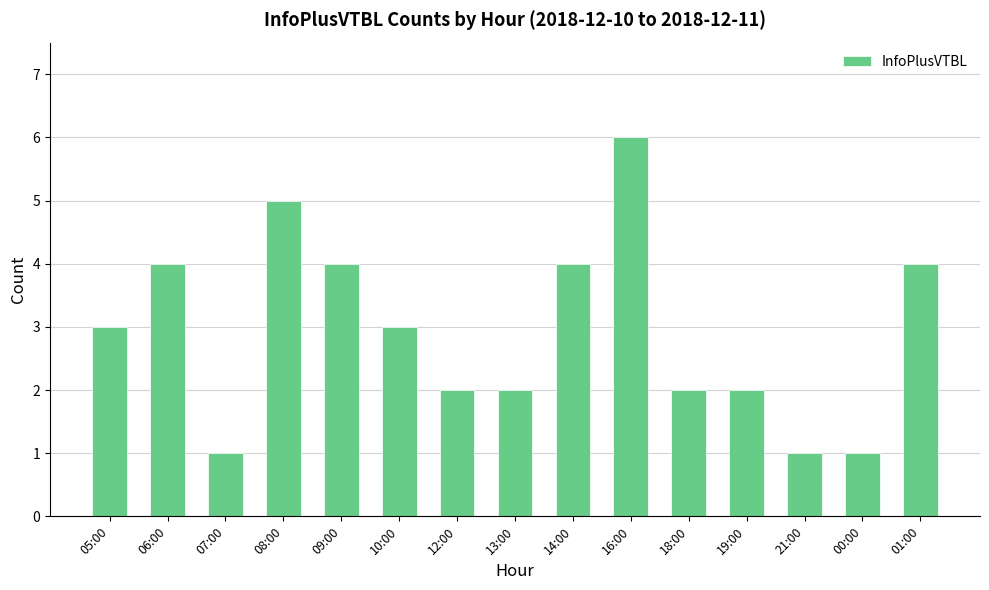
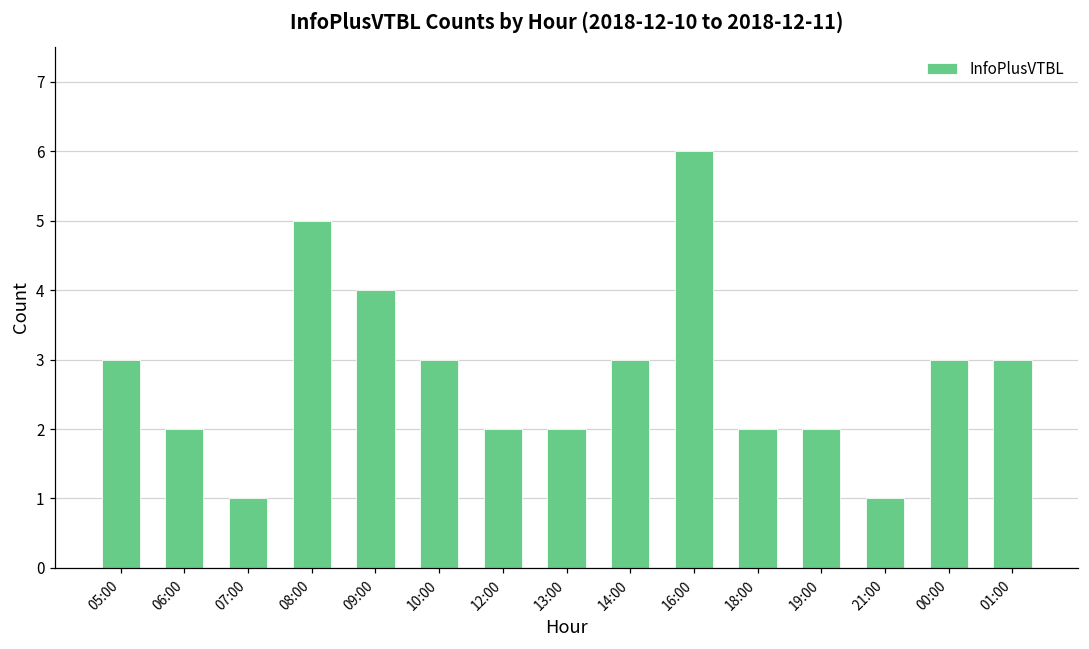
06:00: 4 -> 2
14:00: 4 -> 3
00:00: 1 -> 3
01:00: 4 -> 3
